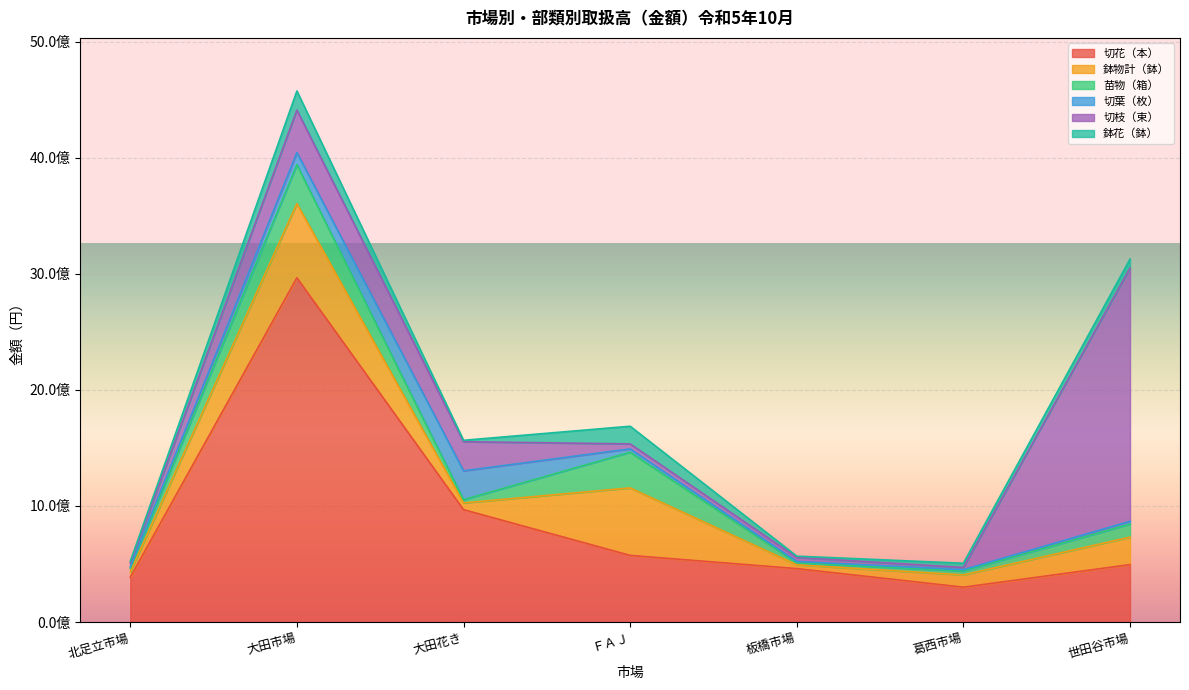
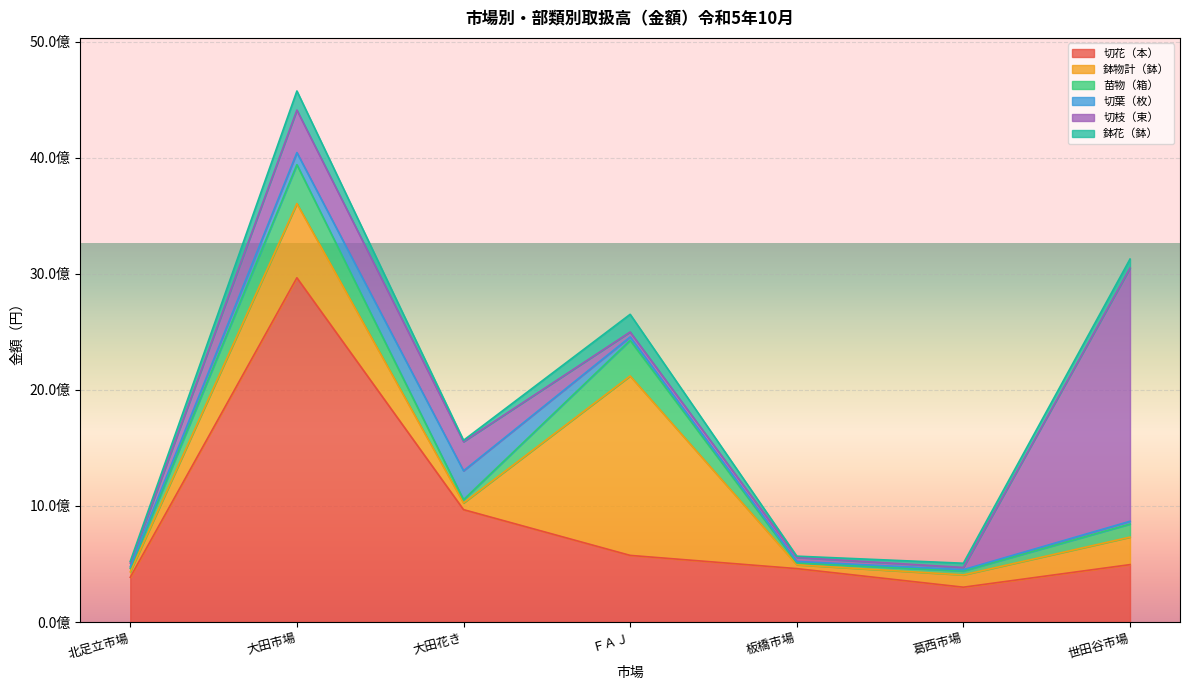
鉢物計（鉢）, ＦＡＪ: 5.8億 -> 15.5億
